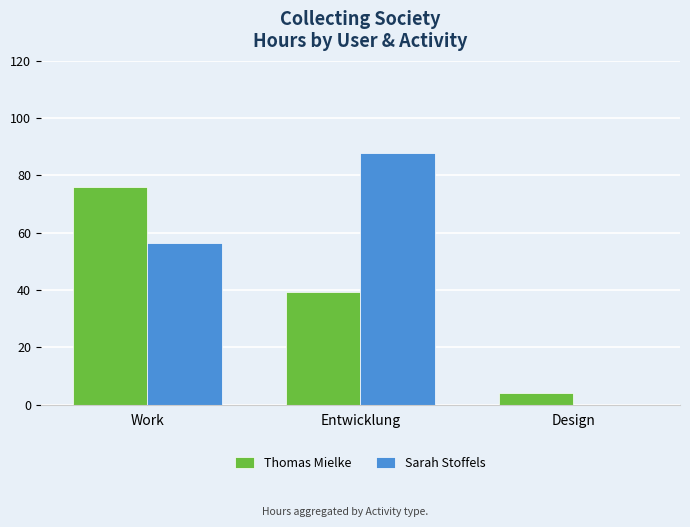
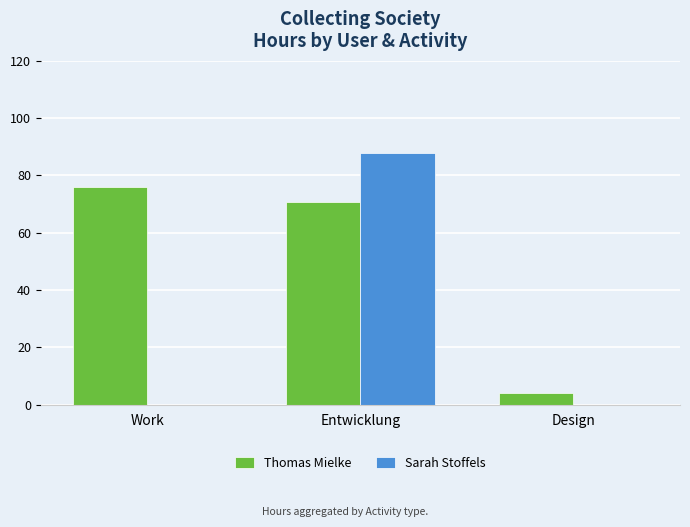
Sarah Stoffels, Work: 56 -> 0
Thomas Mielke, Entwicklung: 39 -> 71
